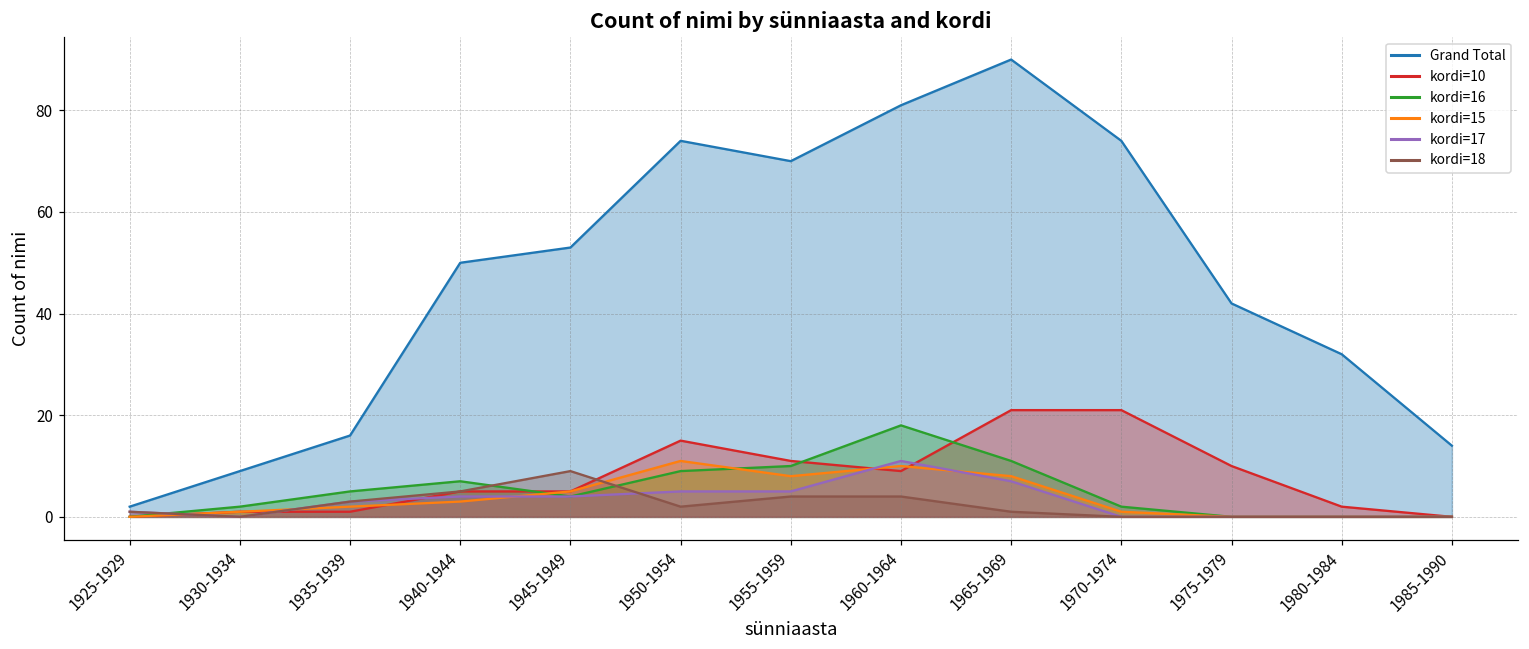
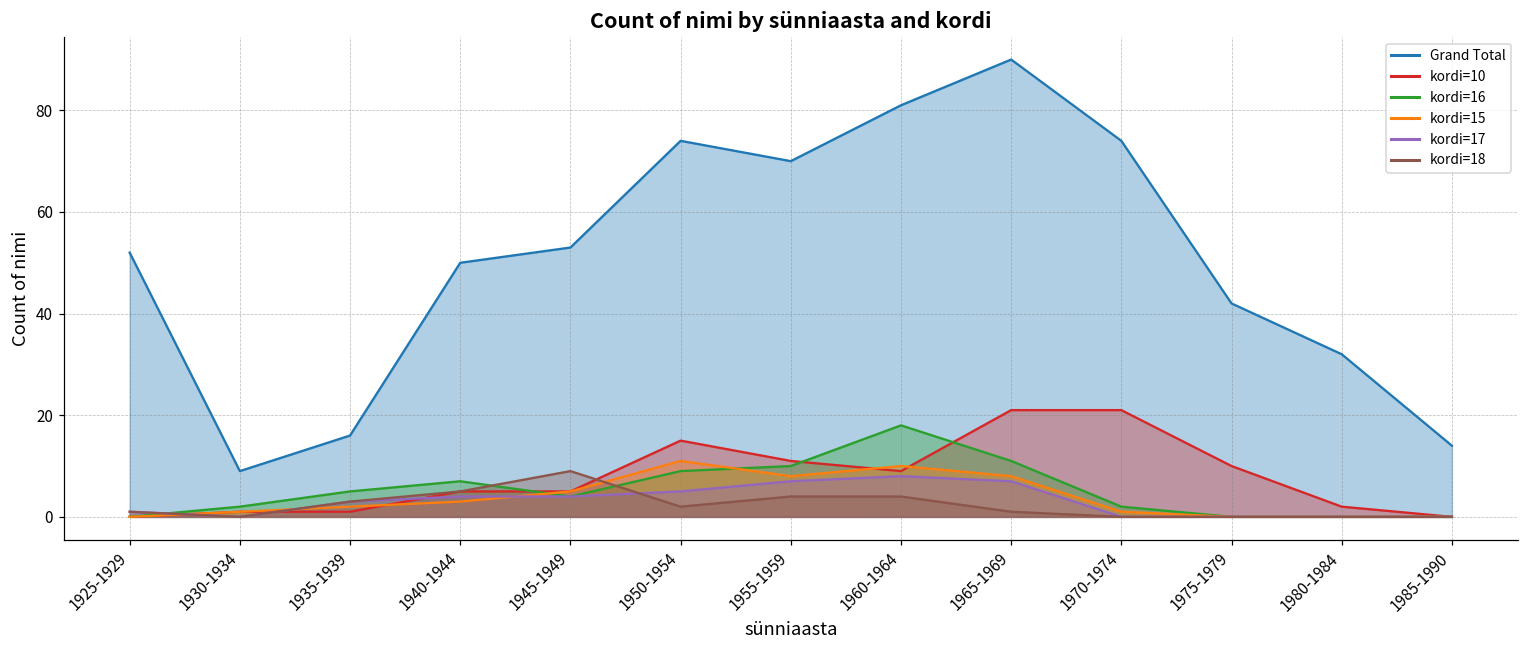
Grand Total, 1925-1929: 2 -> 52
kordi=17, 1955-1959: 5 -> 7
kordi=17, 1960-1964: 11 -> 8
